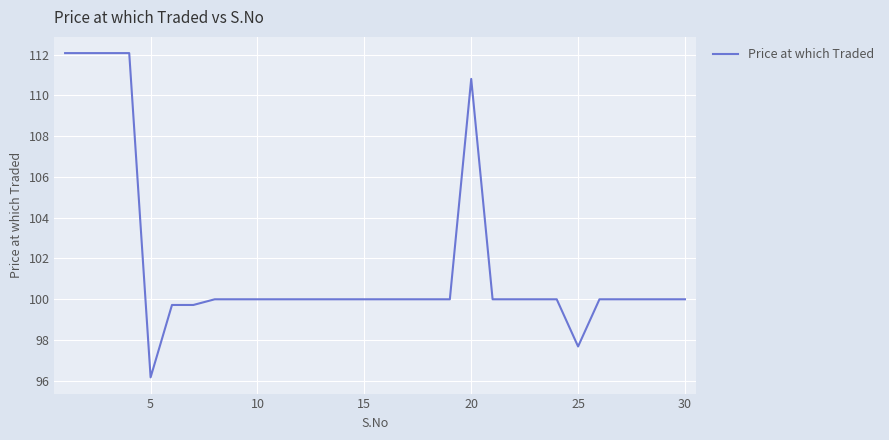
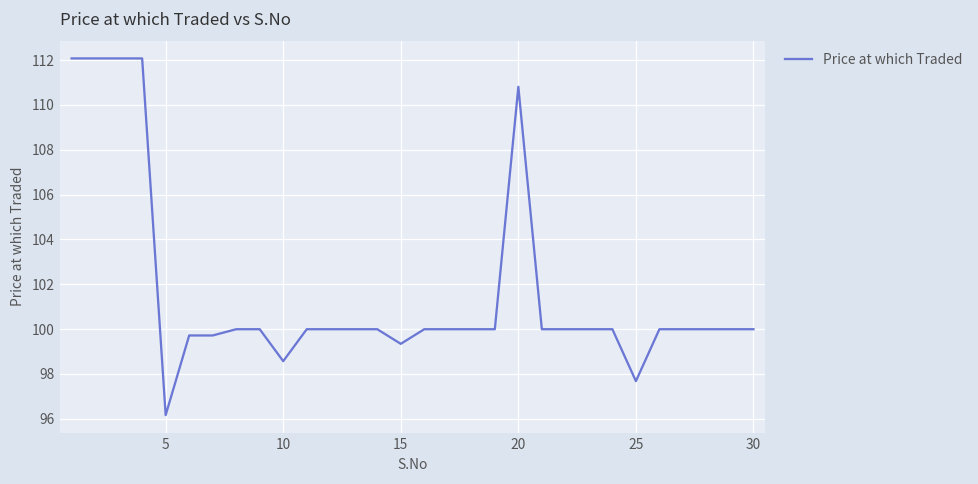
10: 100.0 -> 98.6
15: 100.0 -> 99.3
